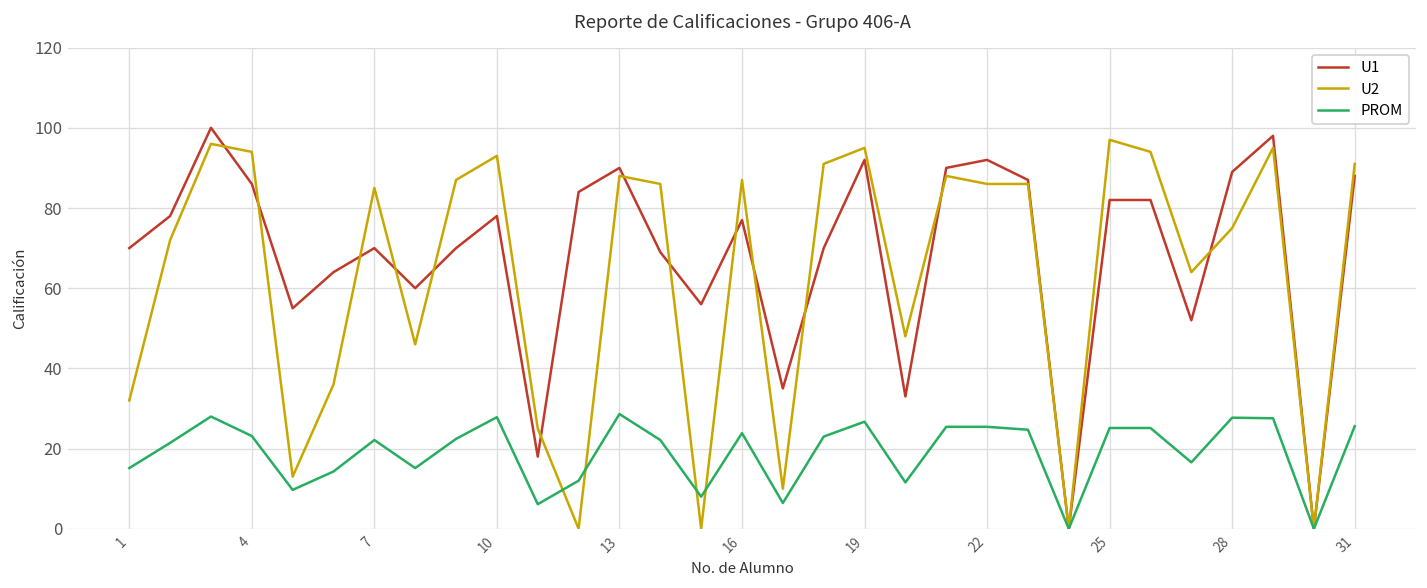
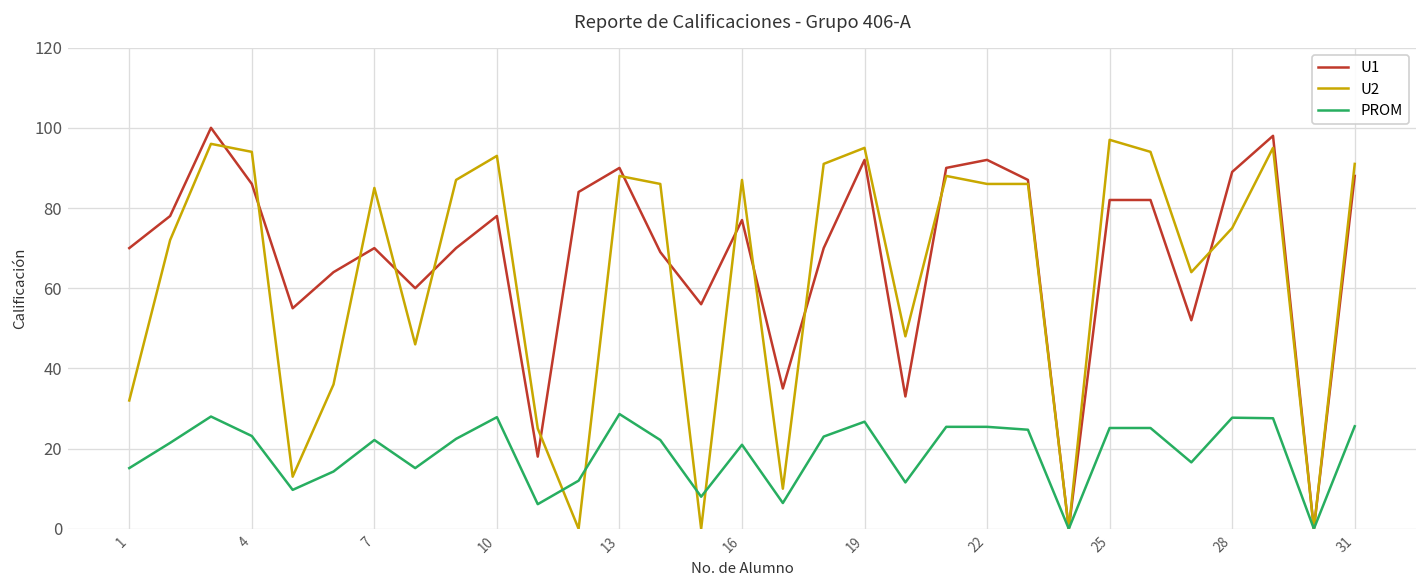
PROM, 16: 24 -> 21
